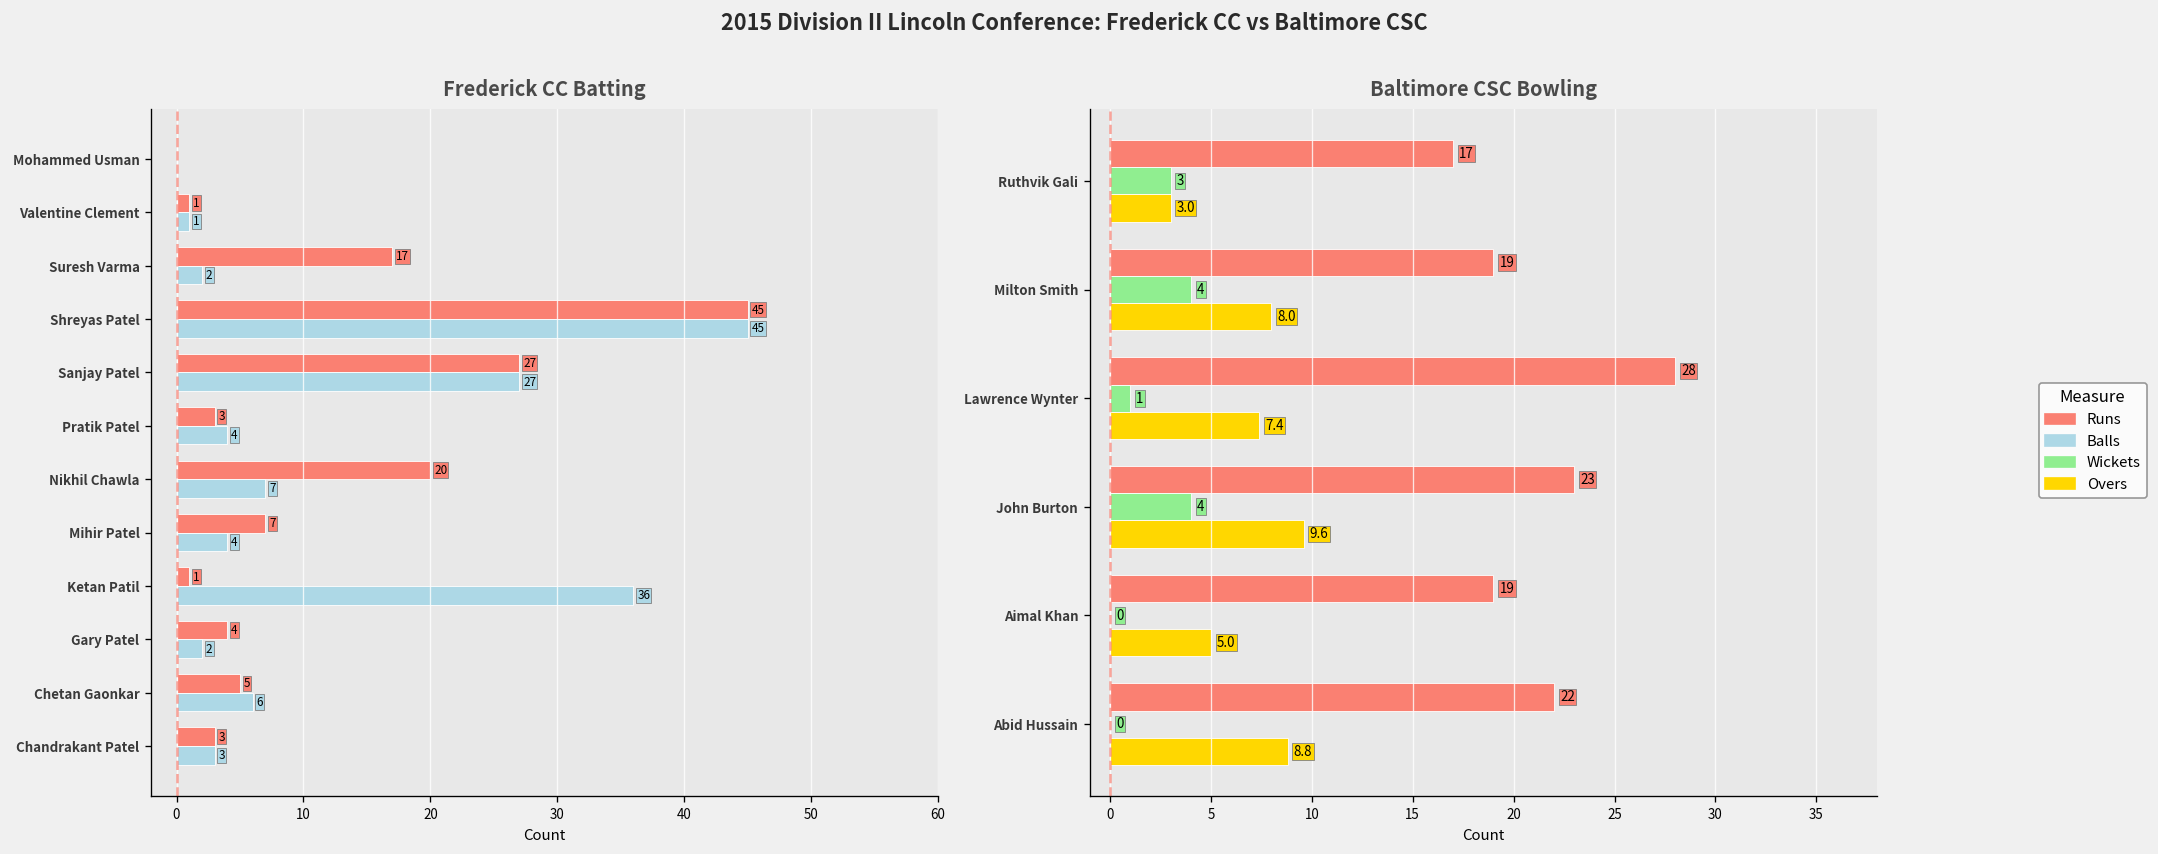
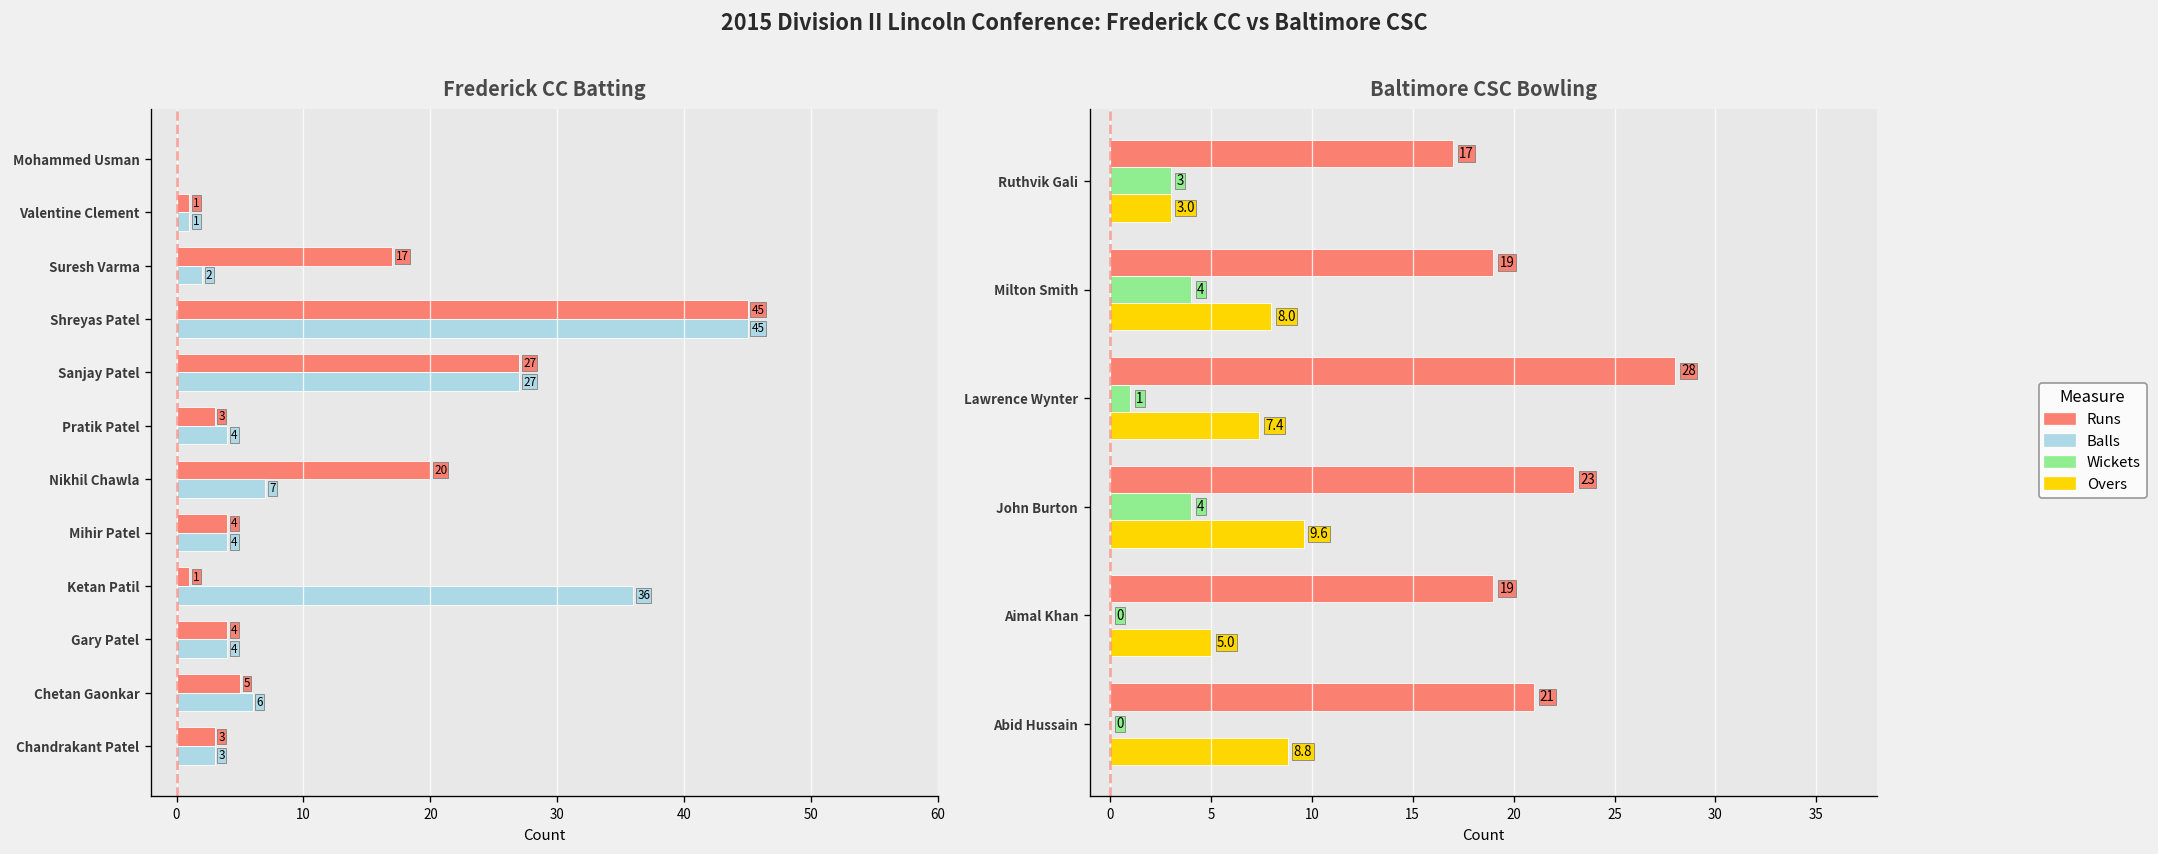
Frederick CC Batting, Runs, Mihir Patel: 7 -> 4
Frederick CC Batting, Balls, Gary Patel: 2 -> 4
Baltimore CSC Bowling, Runs, Abid Hussain: 22 -> 21
